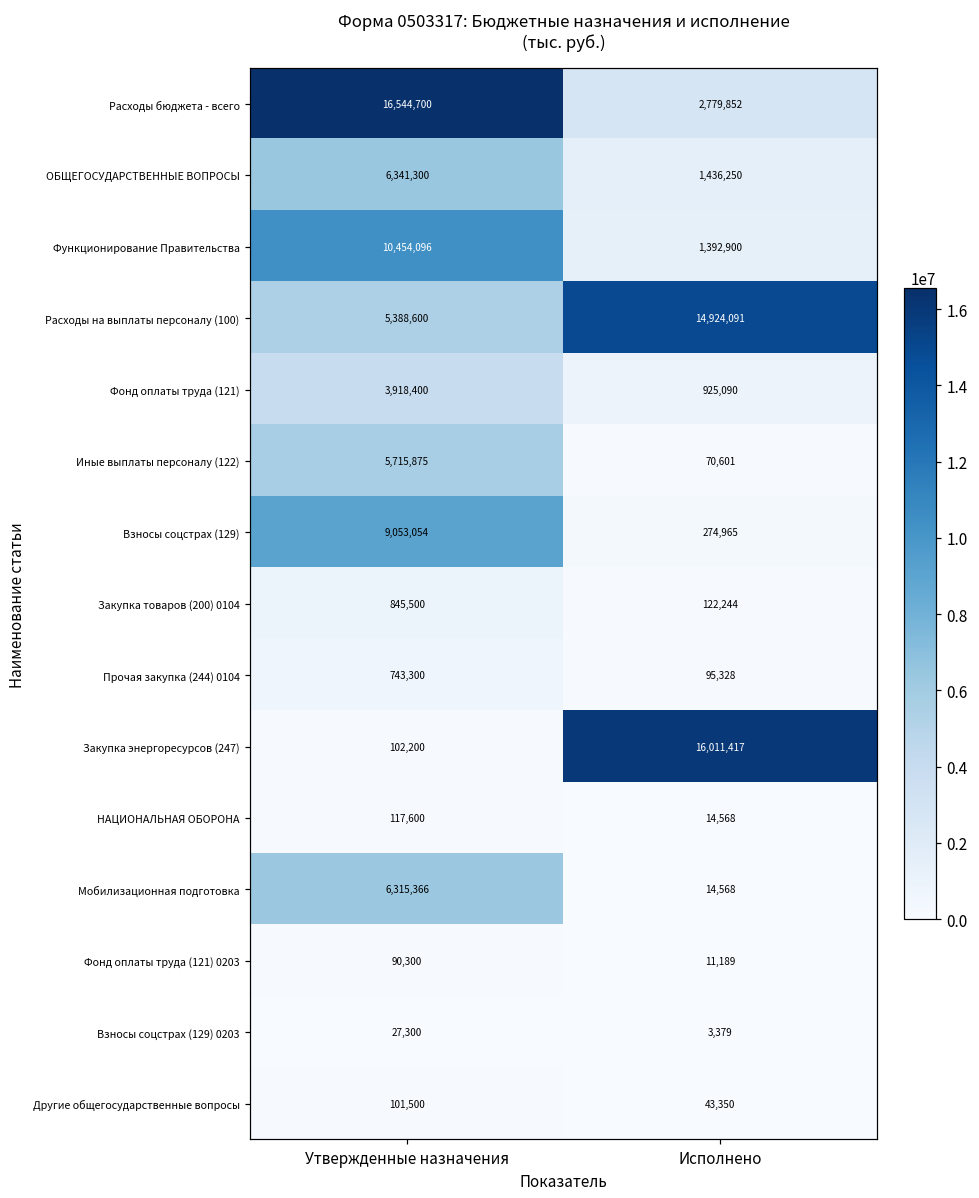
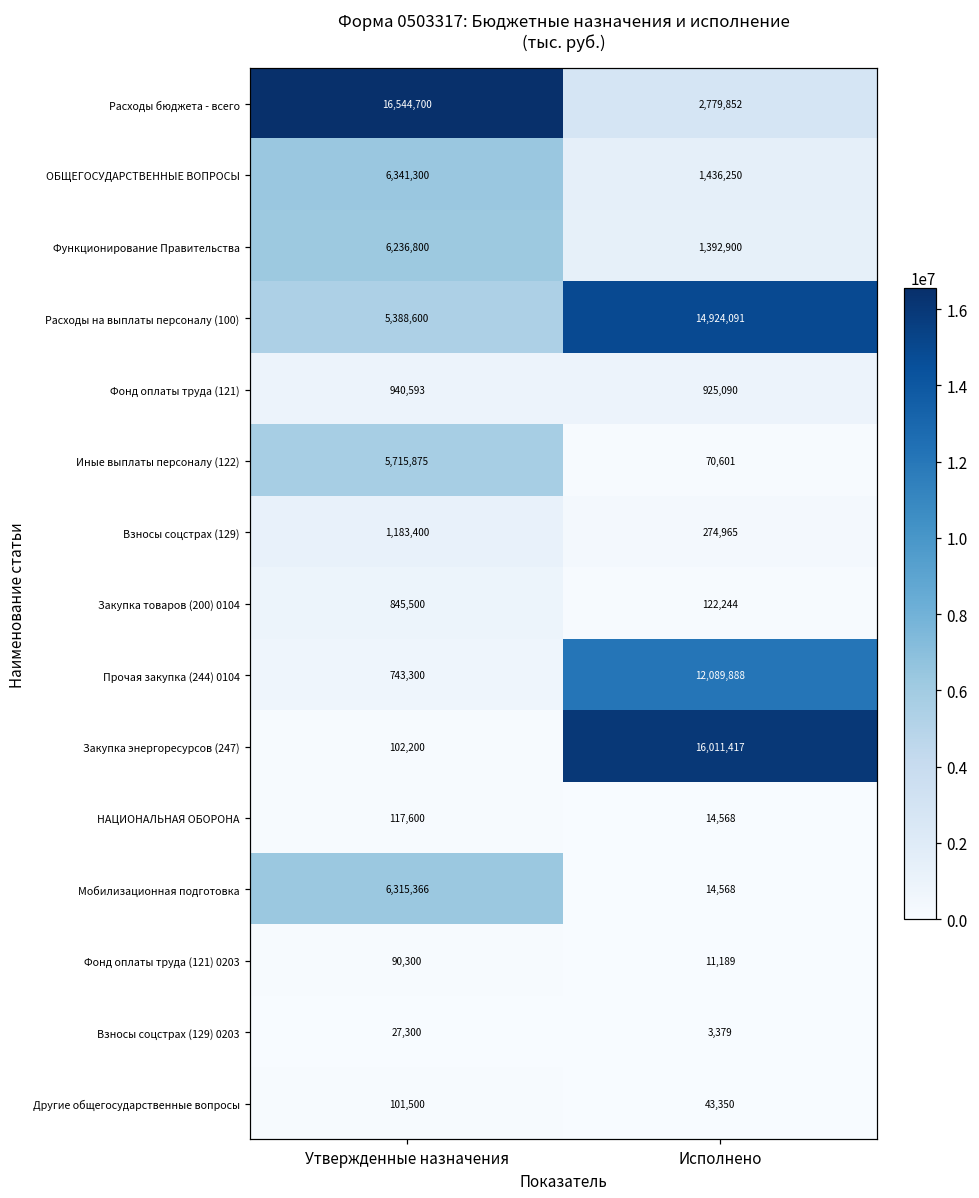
Функционирование Правительства, Утвержденные назначения: 10,454,096 -> 6,236,800
Фонд оплаты труда (121), Утвержденные назначения: 3,918,400 -> 940,593
Взносы соцстрах (129), Утвержденные назначения: 9,053,054 -> 1,183,400
Прочая закупка (244) 0104, Исполнено: 95,328 -> 12,089,888
